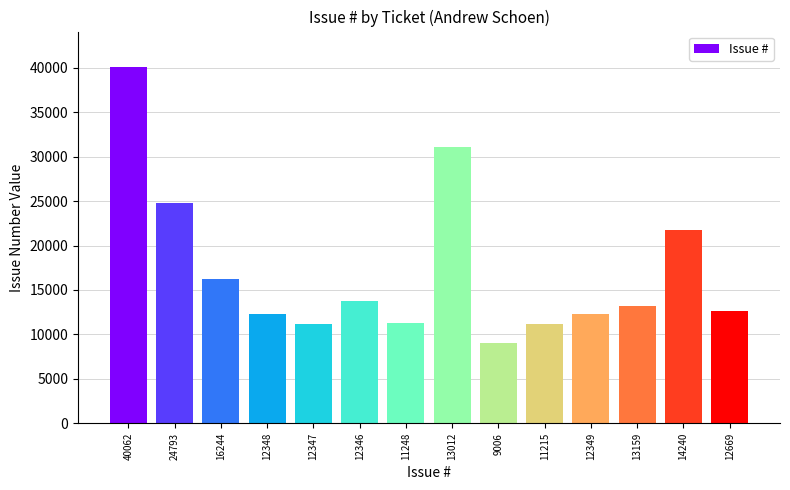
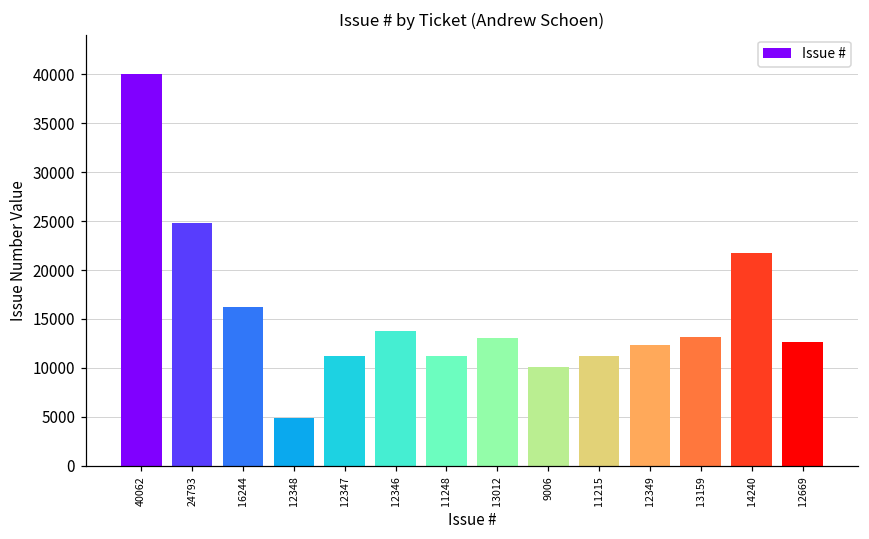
12348: 12000 -> 5000
13012: 31000 -> 13000
9006: 9000 -> 10000
